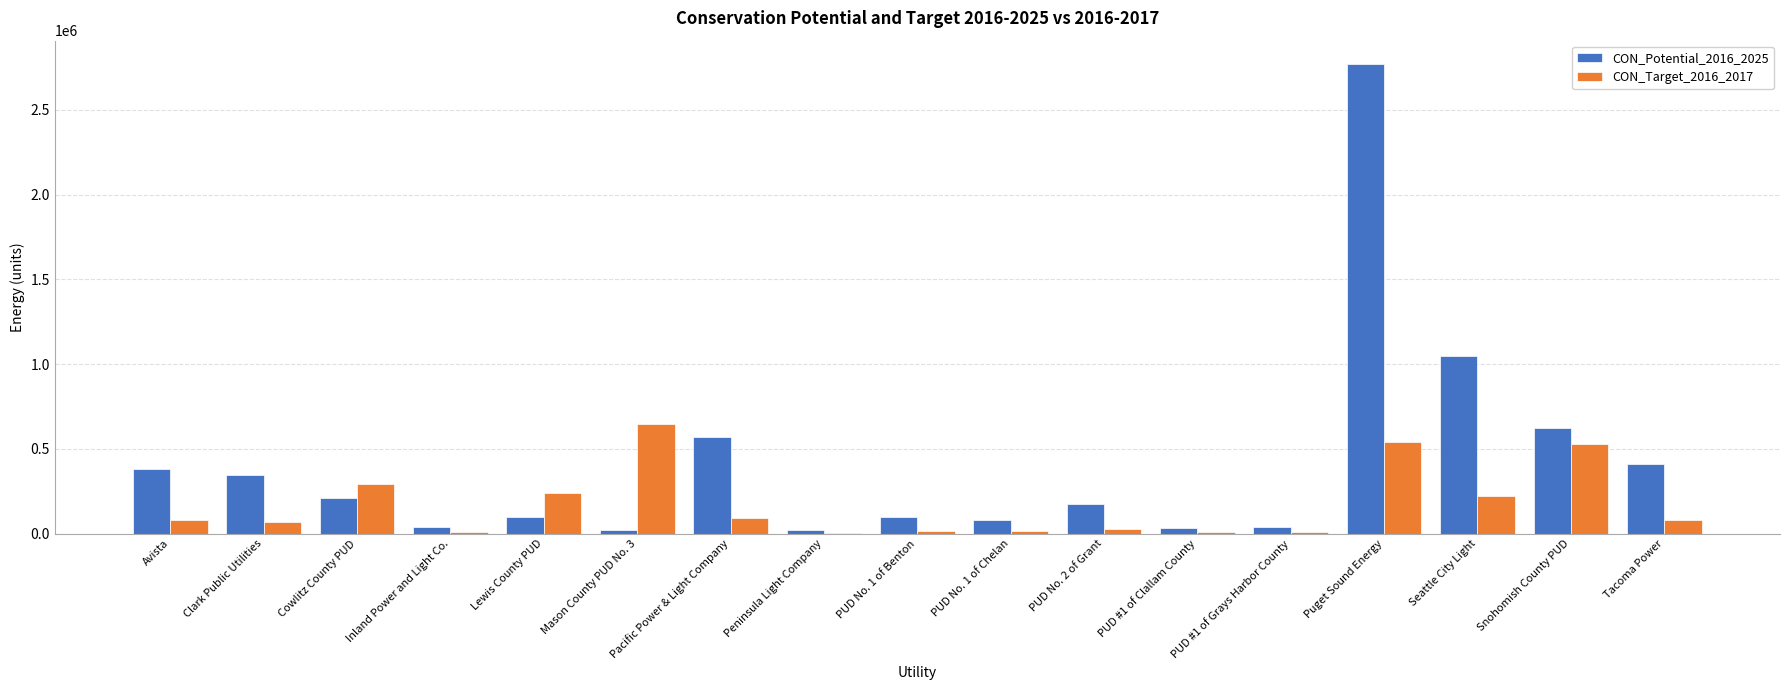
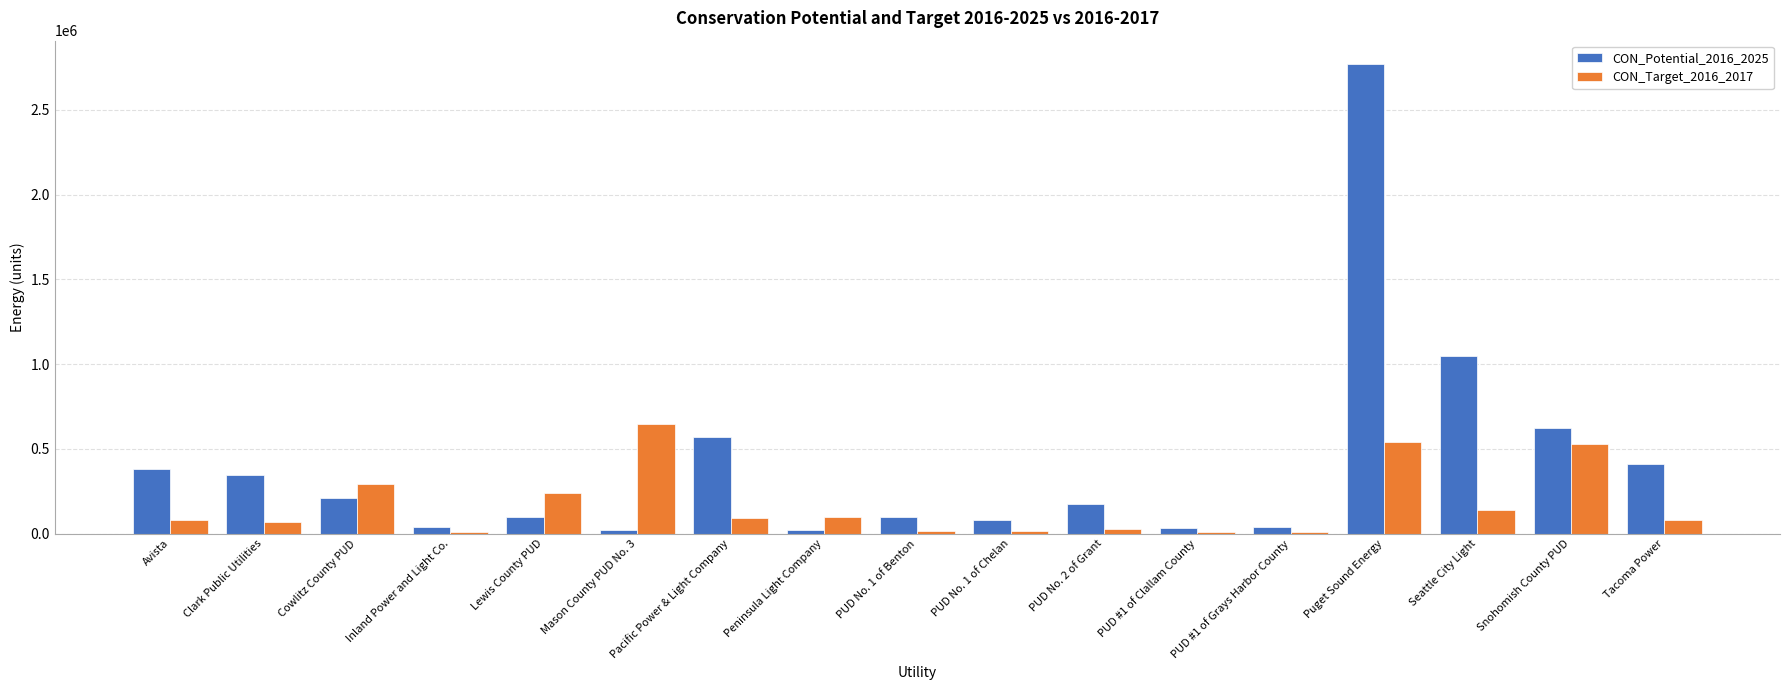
CON_Target_2016_2017, Peninsula Light Company: 0 -> 100000
CON_Target_2016_2017, Seattle City Light: 220000 -> 140000
